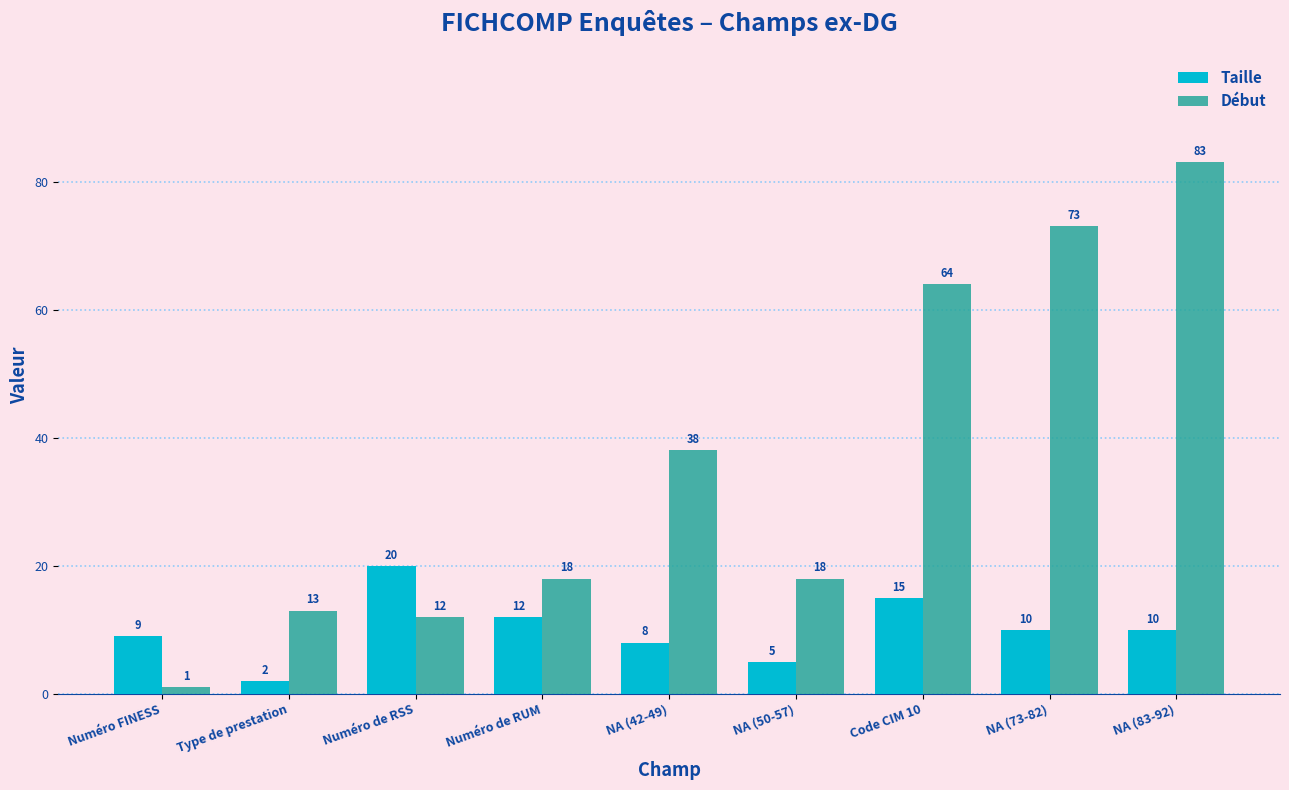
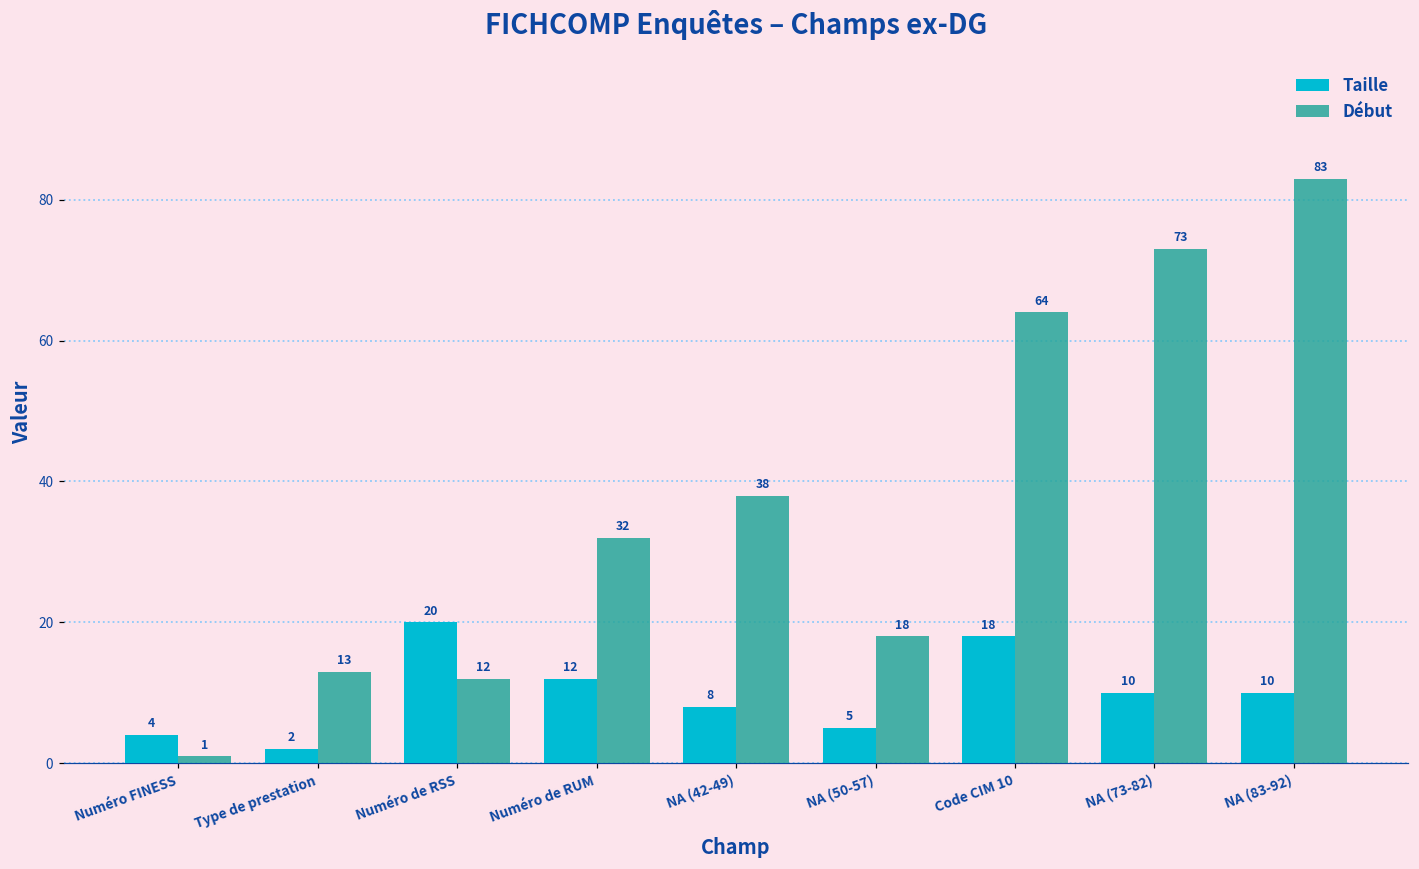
Taille, Numéro FINESS: 9 -> 4
Début, Numéro de RUM: 18 -> 32
Taille, Code CIM 10: 15 -> 18
